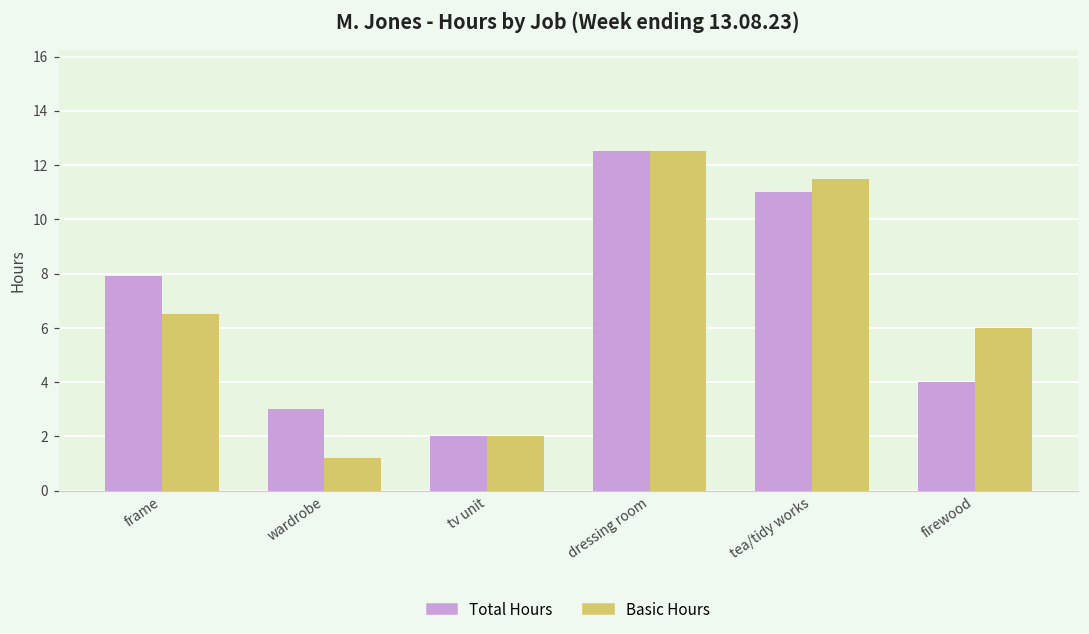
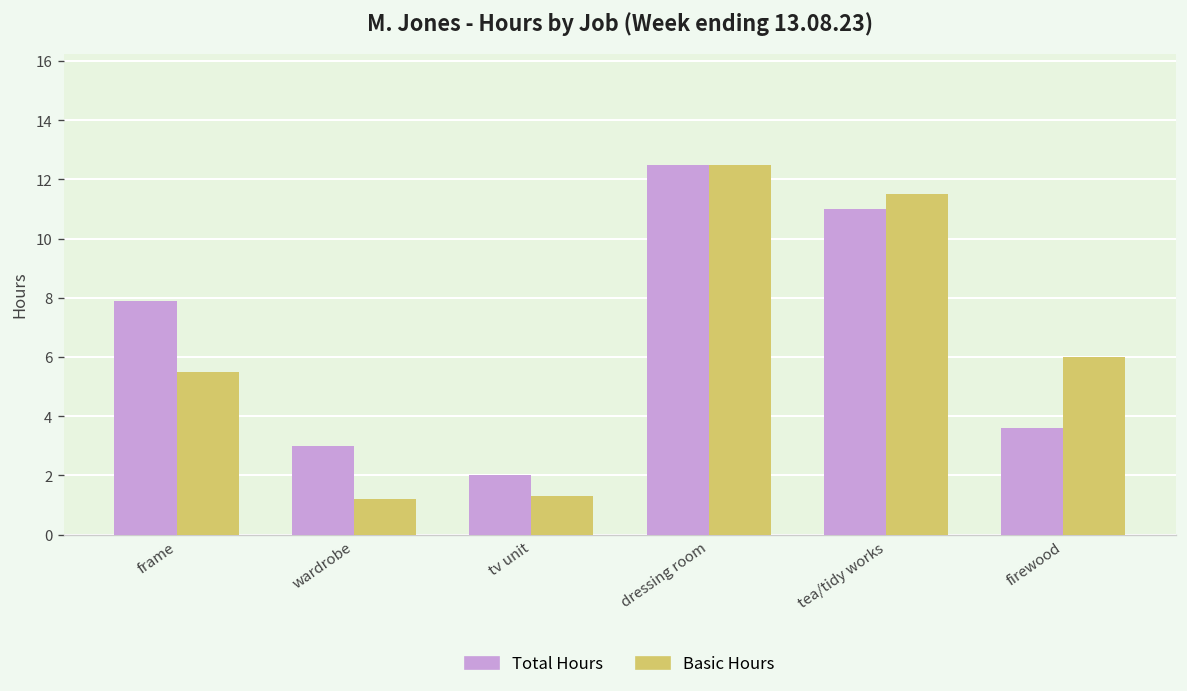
Basic Hours, frame: 6.5 -> 5.5
Basic Hours, tv unit: 2.0 -> 1.3
Total Hours, firewood: 4.0 -> 3.6
